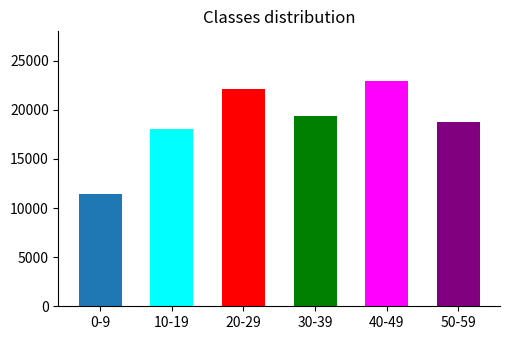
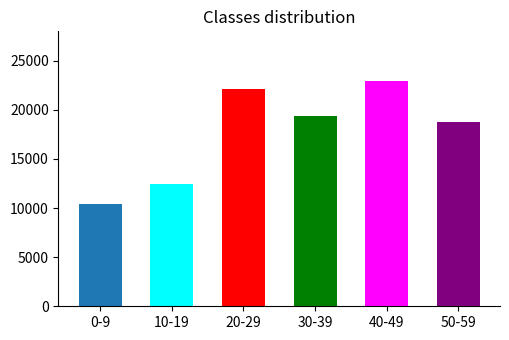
0-9: 11000 -> 10000
10-19: 18000 -> 12000
